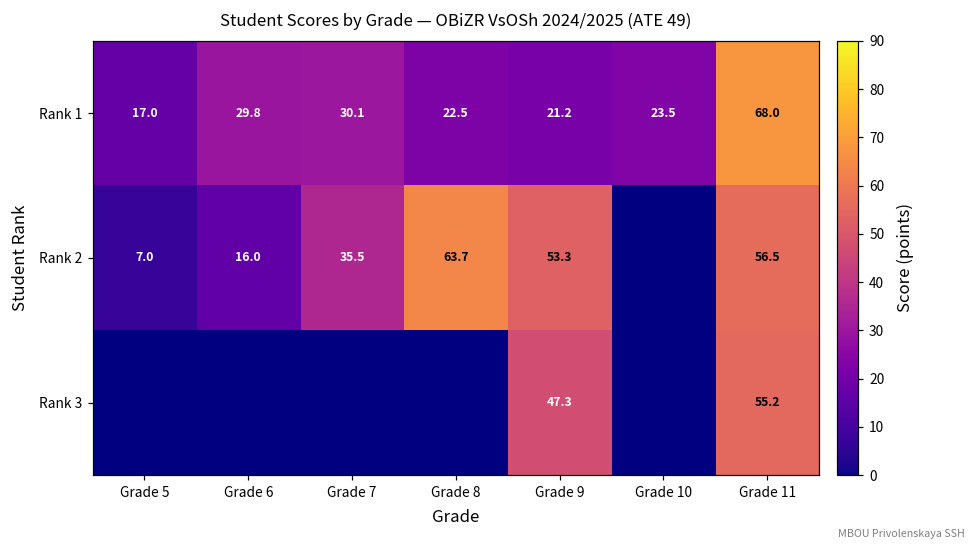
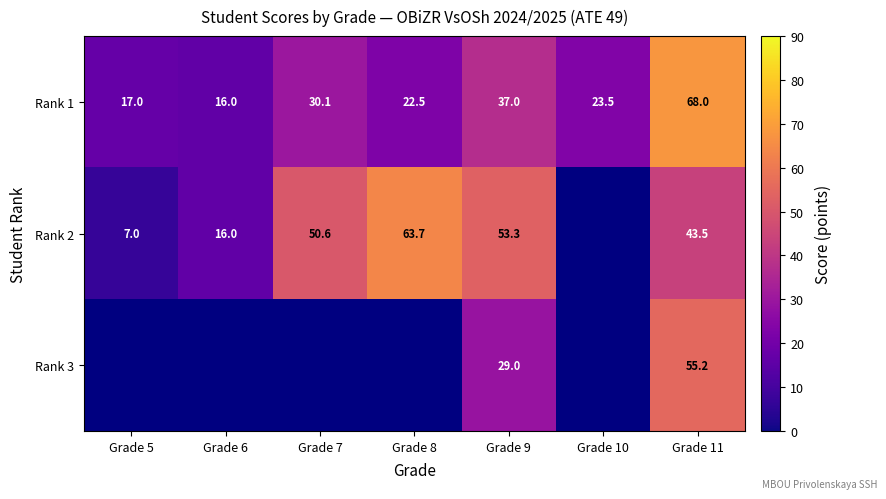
Rank 1, Grade 6: 29.8 -> 16.0
Rank 1, Grade 9: 21.2 -> 37.0
Rank 2, Grade 7: 35.5 -> 50.6
Rank 2, Grade 11: 56.5 -> 43.5
Rank 3, Grade 9: 47.3 -> 29.0
